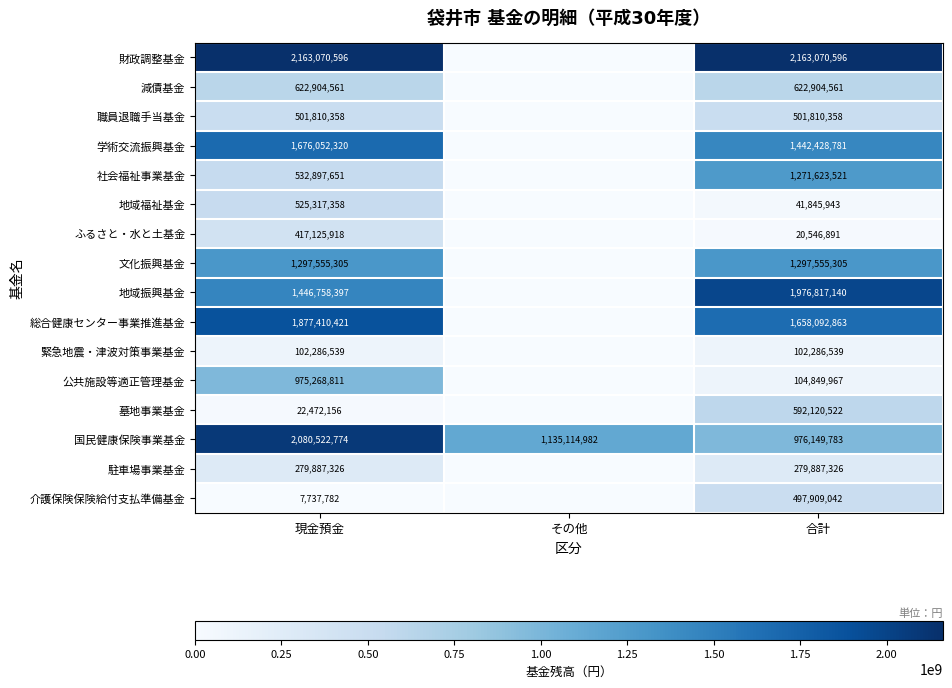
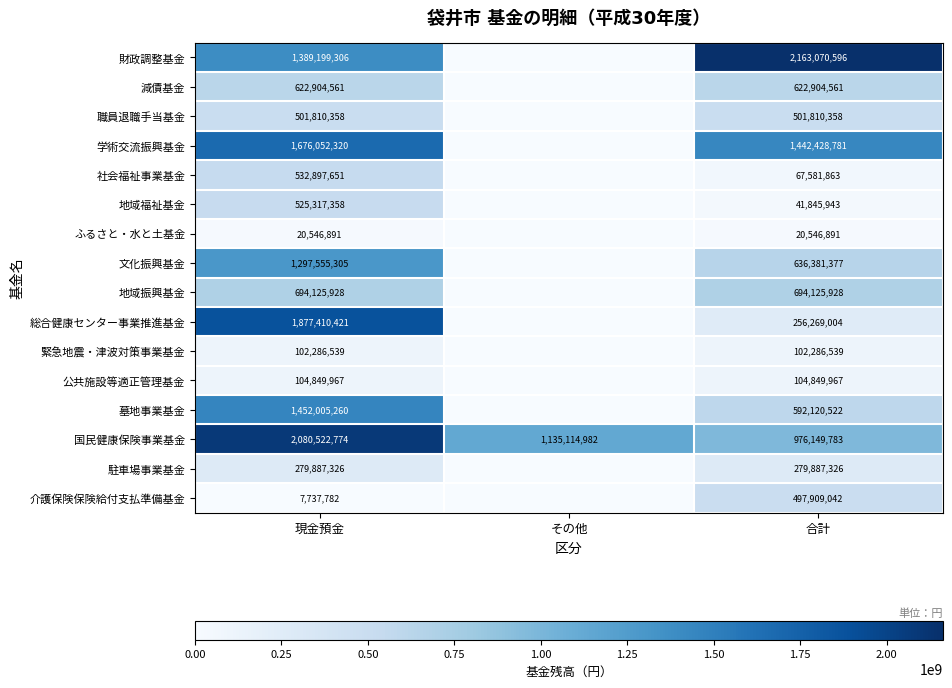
財政調整基金, 現金預金: 2,163,070,596 -> 1,389,199,306
社会福祉事業基金, 合計: 1,271,623,521 -> 67,581,863
ふるさと・水と土基金, 現金預金: 417,125,918 -> 20,546,891
文化振興基金, 合計: 1,297,555,305 -> 636,381,377
地域振興基金, 現金預金: 1,446,758,397 -> 694,125,928
地域振興基金, 合計: 1,976,817,140 -> 694,125,928
総合健康センター事業推進基金, 合計: 1,658,092,863 -> 256,269,004
公共施設等適正管理基金, 現金預金: 975,268,811 -> 104,849,967
墓地事業基金, 現金預金: 22,472,156 -> 1,452,005,260
